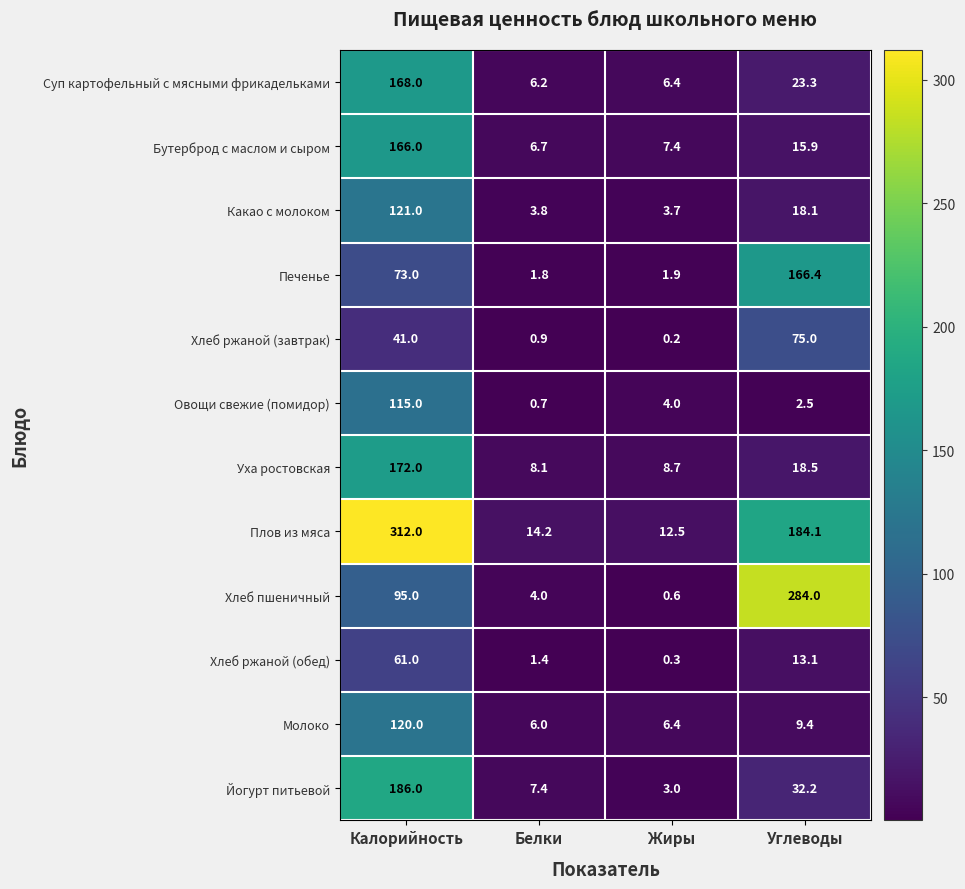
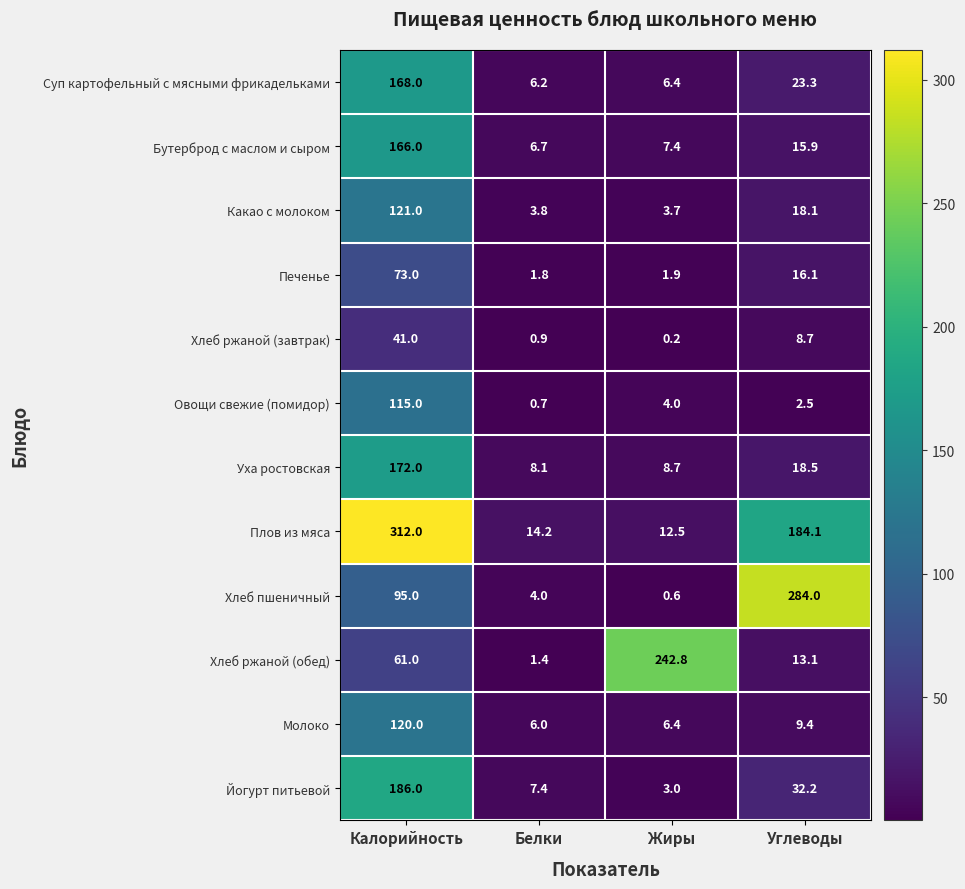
Печенье, Углеводы: 166.4 -> 16.1
Хлеб ржаной (завтрак), Углеводы: 75.0 -> 8.7
Хлеб ржаной (обед), Жиры: 0.3 -> 242.8
